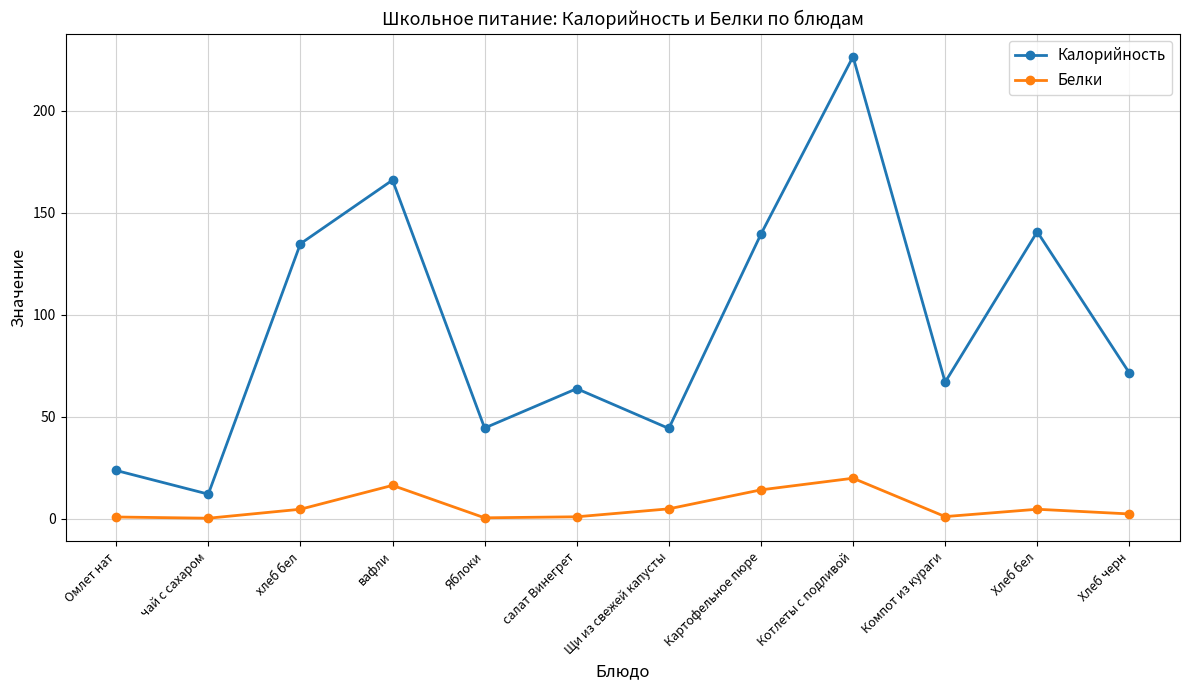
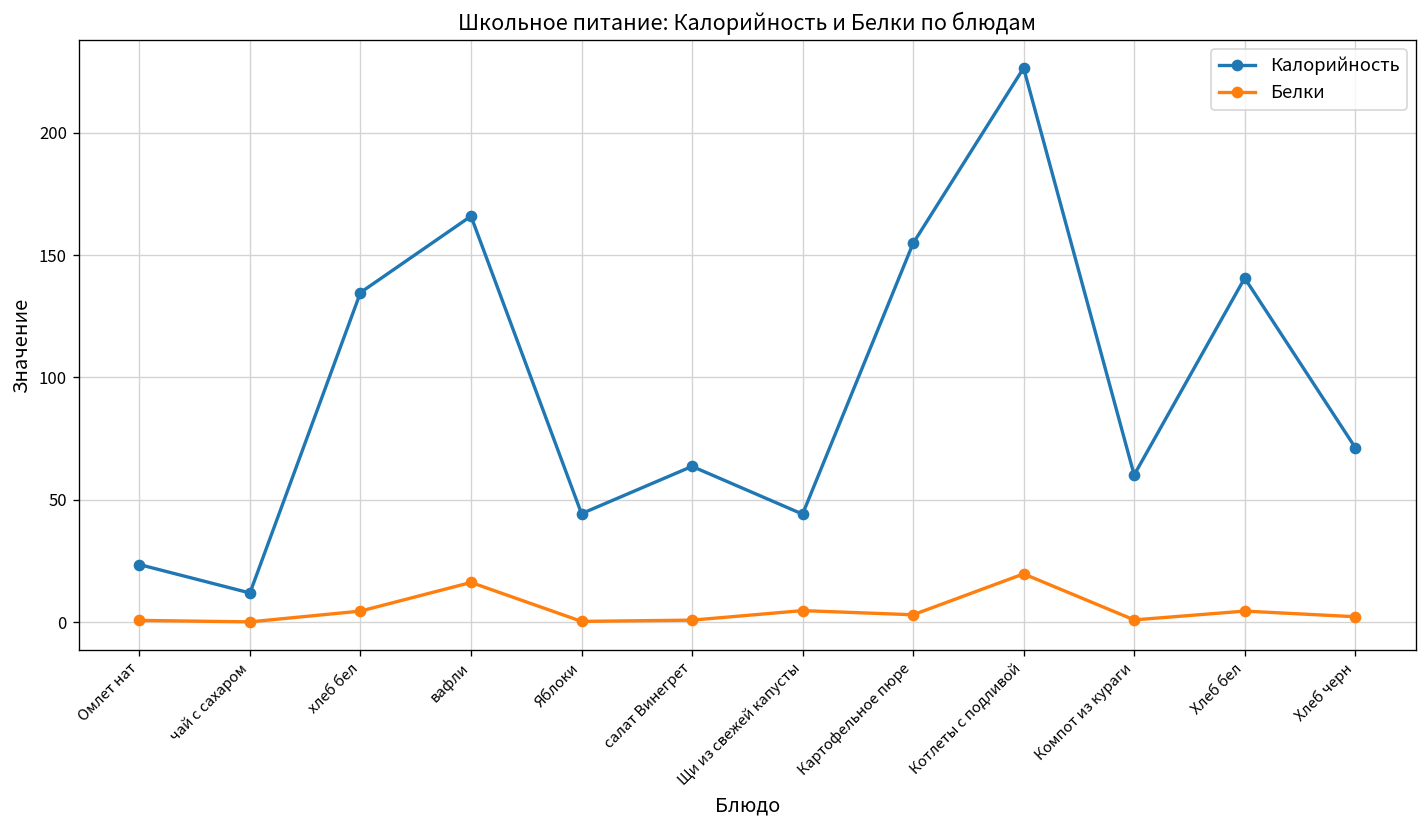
Калорийность, Картофельное пюре: 139 -> 155
Белки, Картофельное пюре: 14 -> 3
Калорийность, Компот из кураги: 67 -> 60
